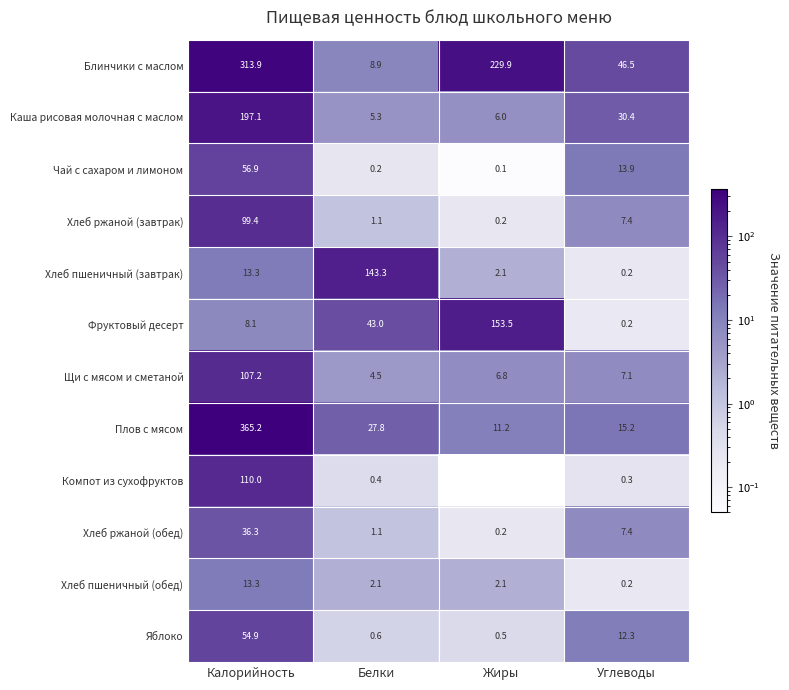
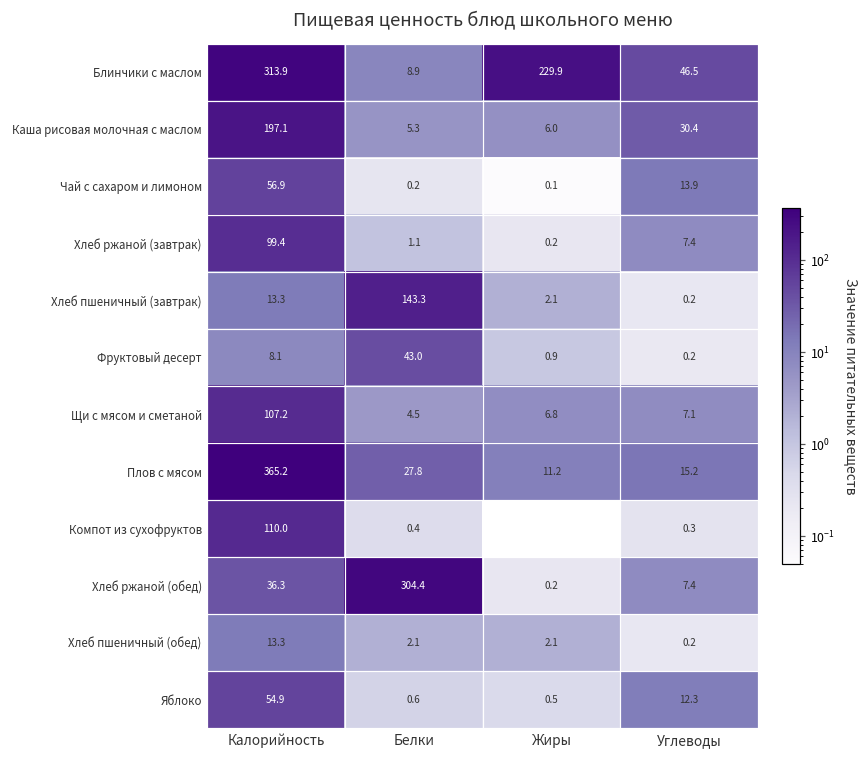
Фруктовый десерт, Жиры: 153.5 -> 0.9
Хлеб ржаной (обед), Белки: 1.1 -> 304.4
